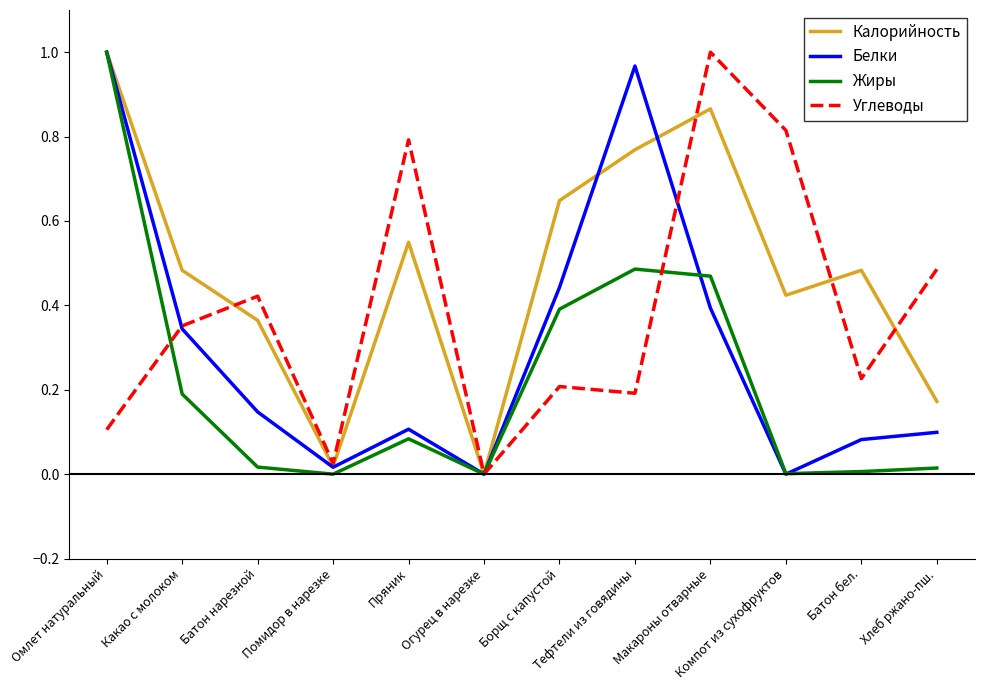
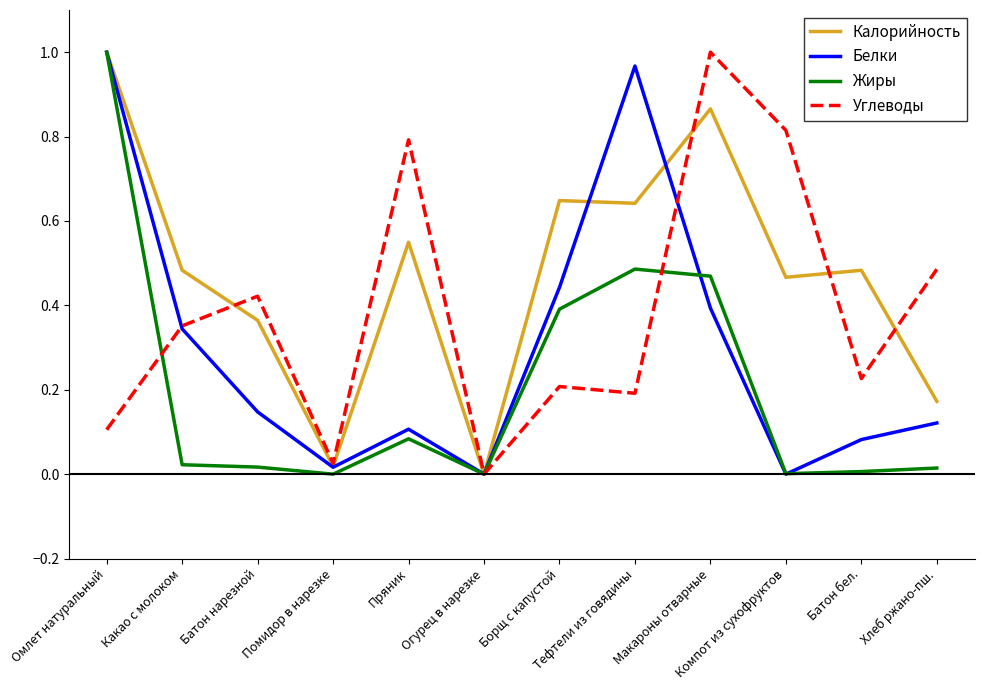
Жиры, Какао с молоком: 0.19 -> 0.02
Калорийность, Тефтели из говядины: 0.77 -> 0.64
Калорийность, Компот из сухофруктов: 0.42 -> 0.47
Белки, Хлеб ржано-пш.: 0.10 -> 0.12
